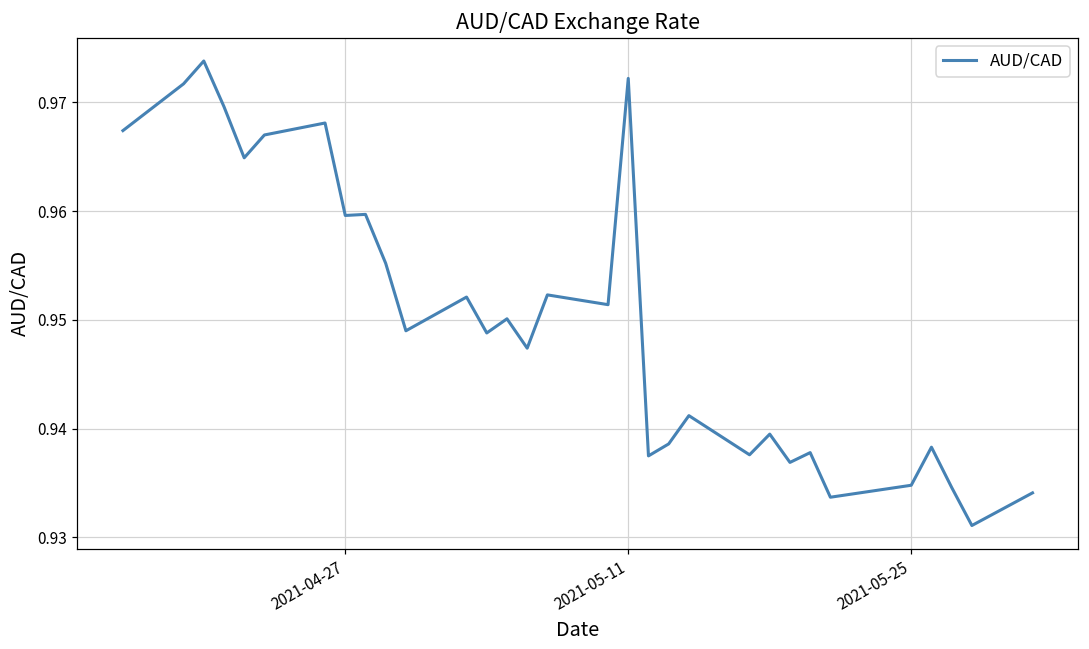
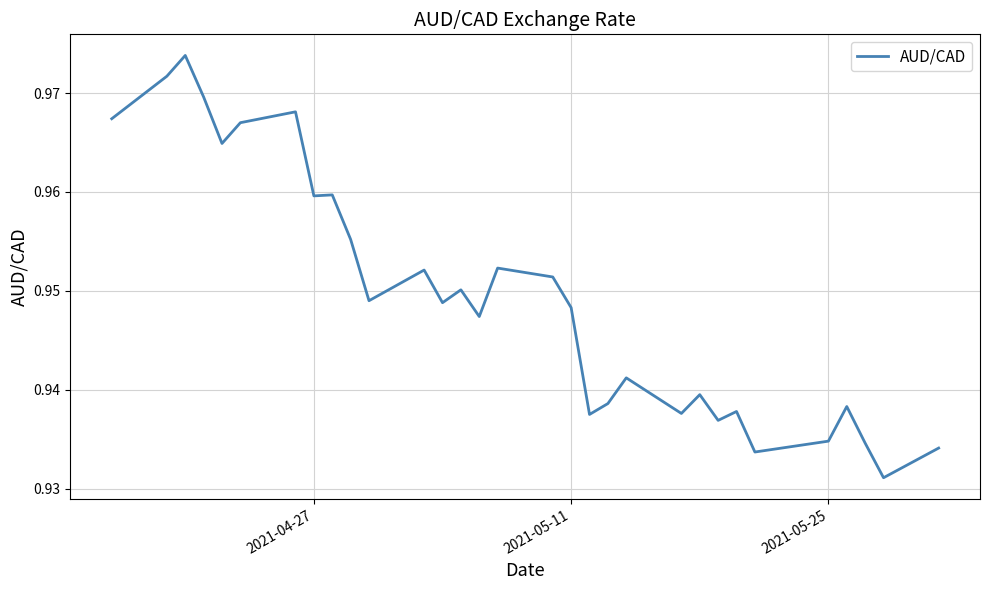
2021-05-11: 0.972 -> 0.948
